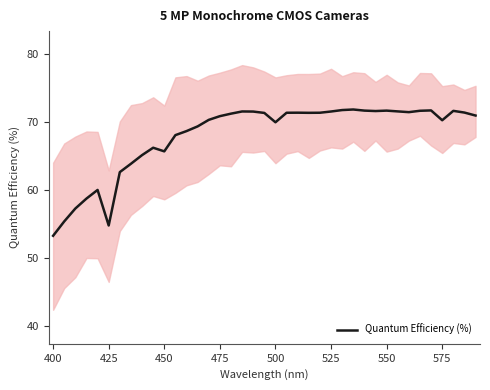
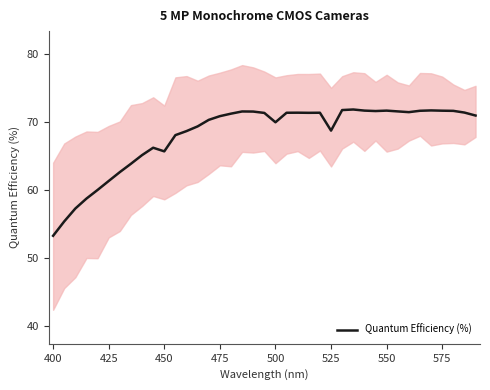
Quantum Efficiency (%), 425: 55 -> 61
Quantum Efficiency (%), 525: 72 -> 69
Quantum Efficiency (%), 575: 70 -> 72
